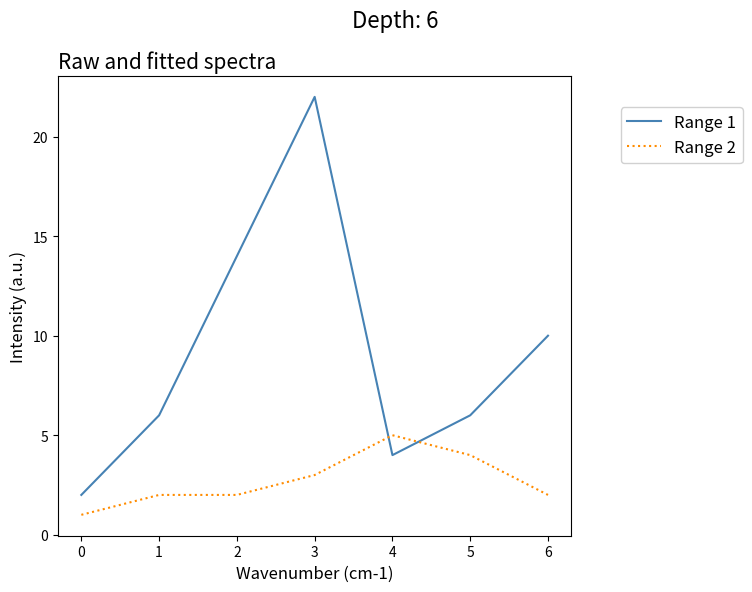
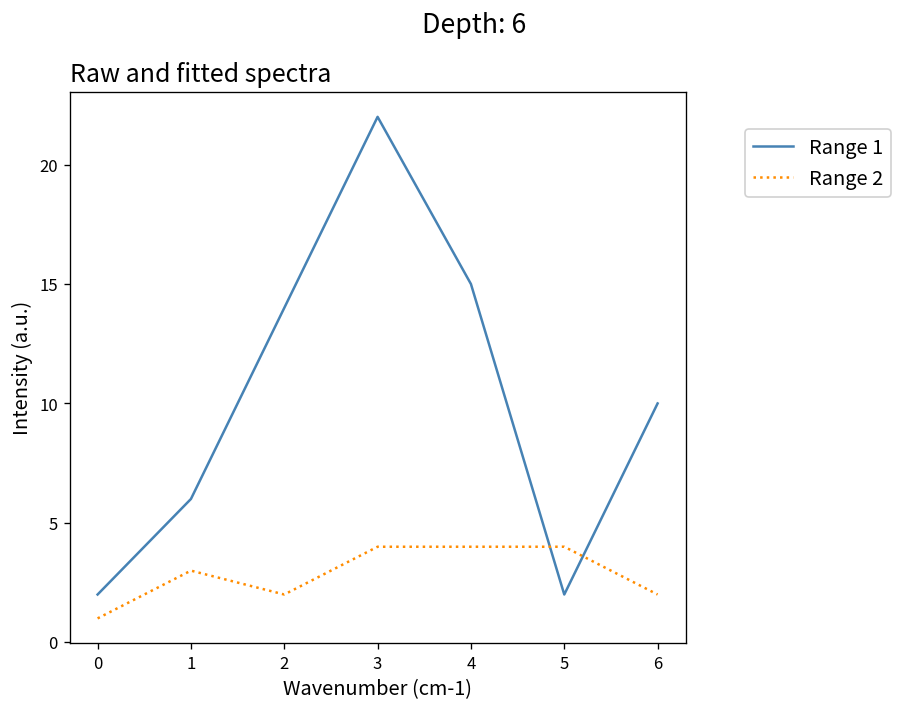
Range 2, 1: 2 -> 3
Range 2, 3: 3 -> 4
Range 1, 4: 4 -> 15
Range 2, 4: 5 -> 4
Range 1, 5: 6 -> 2
